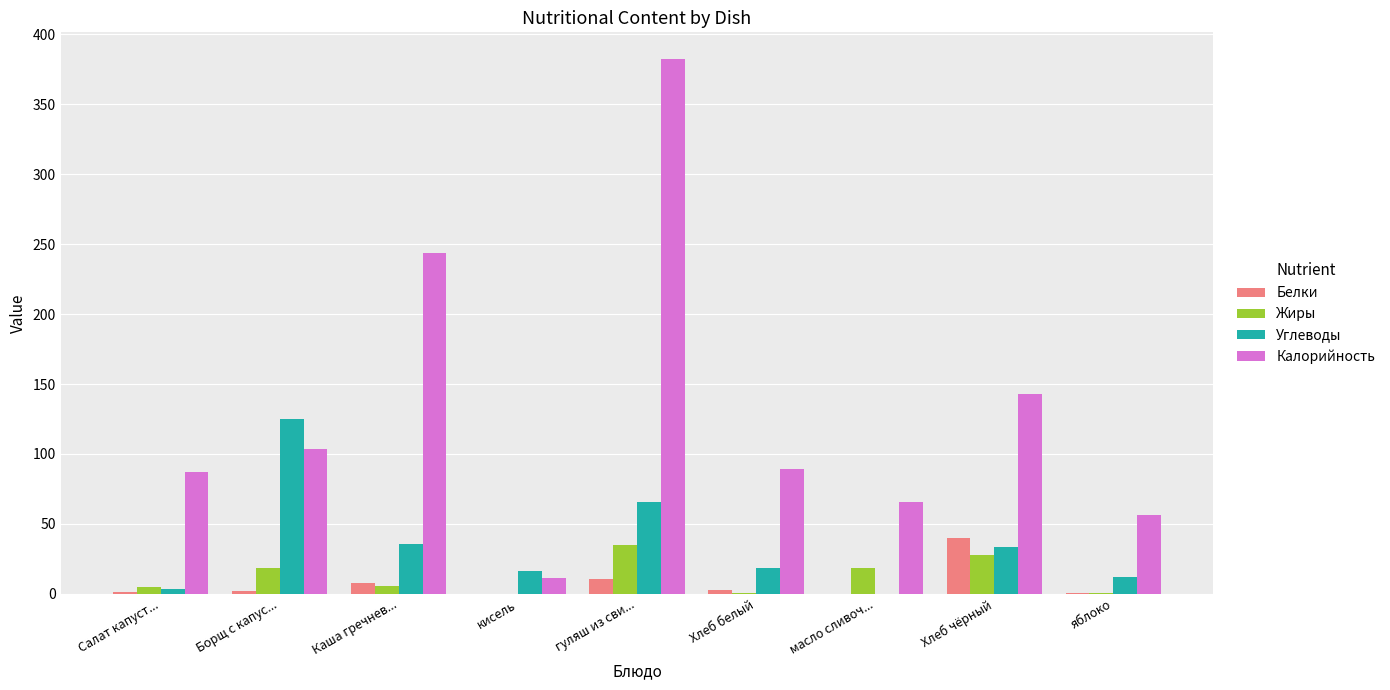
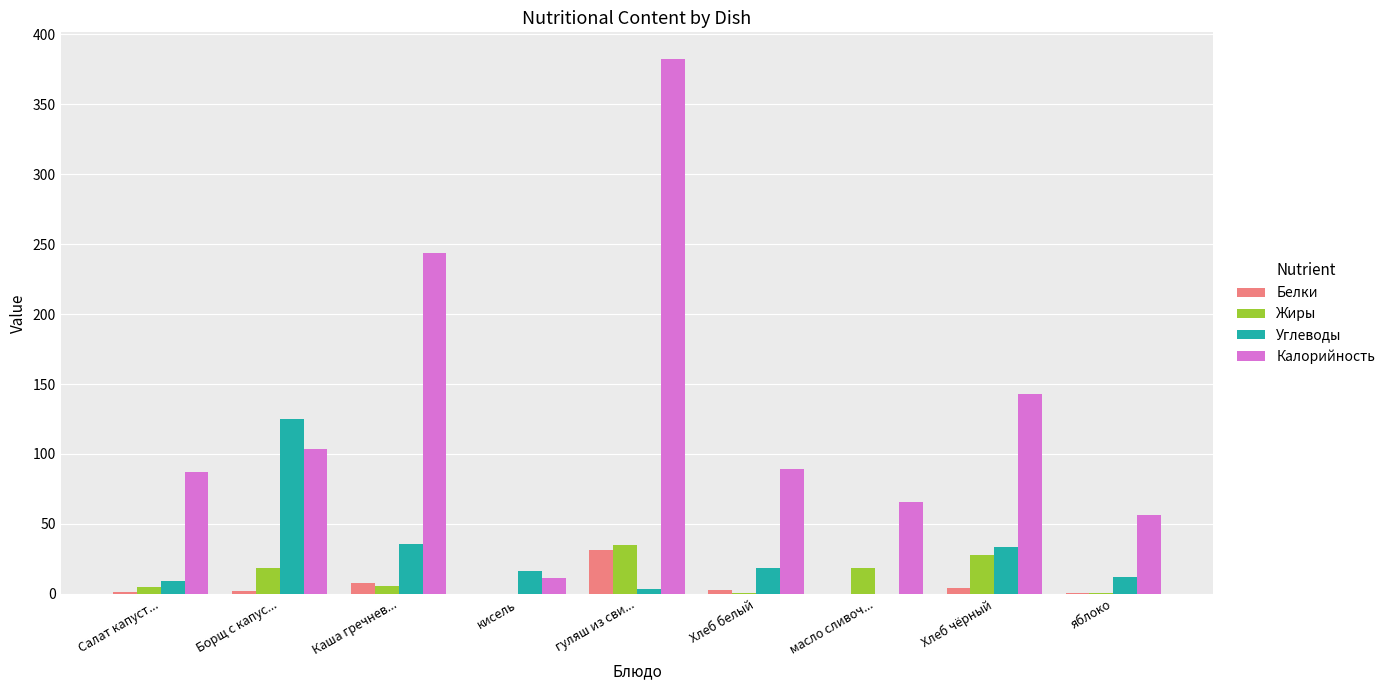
Углеводы, Салат капуст...: 3 -> 9
Белки, гуляш из сви...: 11 -> 31
Углеводы, гуляш из сви...: 66 -> 4
Белки, Хлеб чёрный: 40 -> 4
